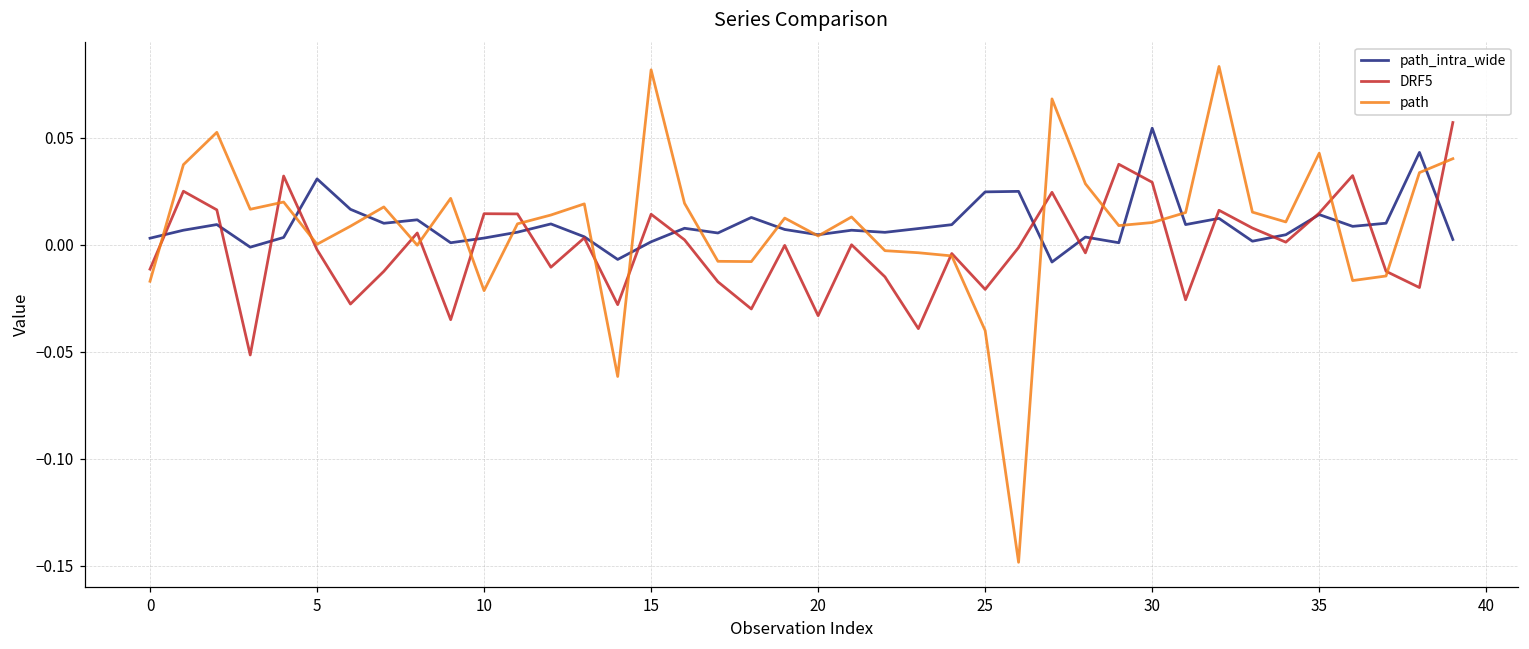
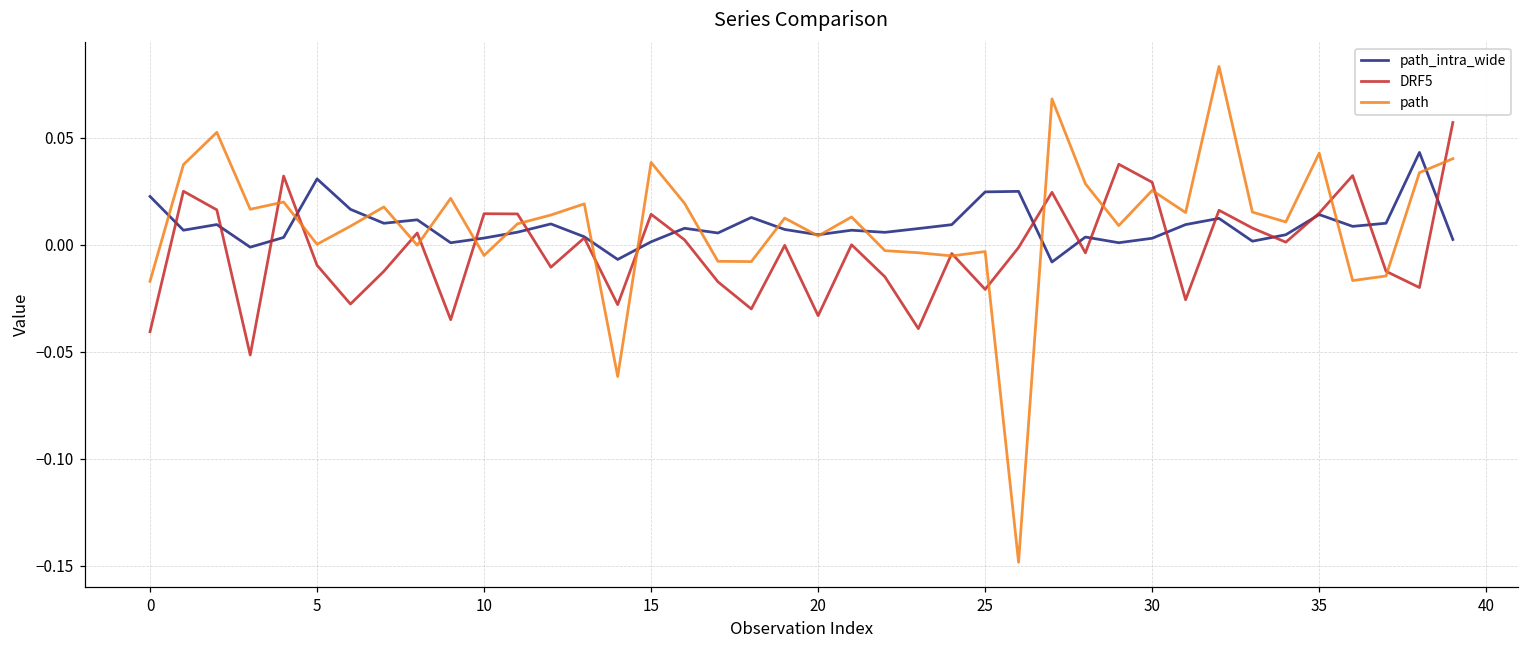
path_intra_wide, 0: 0.003 -> 0.022
DRF5, 0: -0.011 -> -0.041
DRF5, 5: -0.002 -> -0.010
path, 10: -0.022 -> -0.005
path, 15: 0.082 -> 0.038
path, 25: -0.040 -> -0.003
path_intra_wide, 30: 0.054 -> 0.003
path, 30: 0.010 -> 0.025
